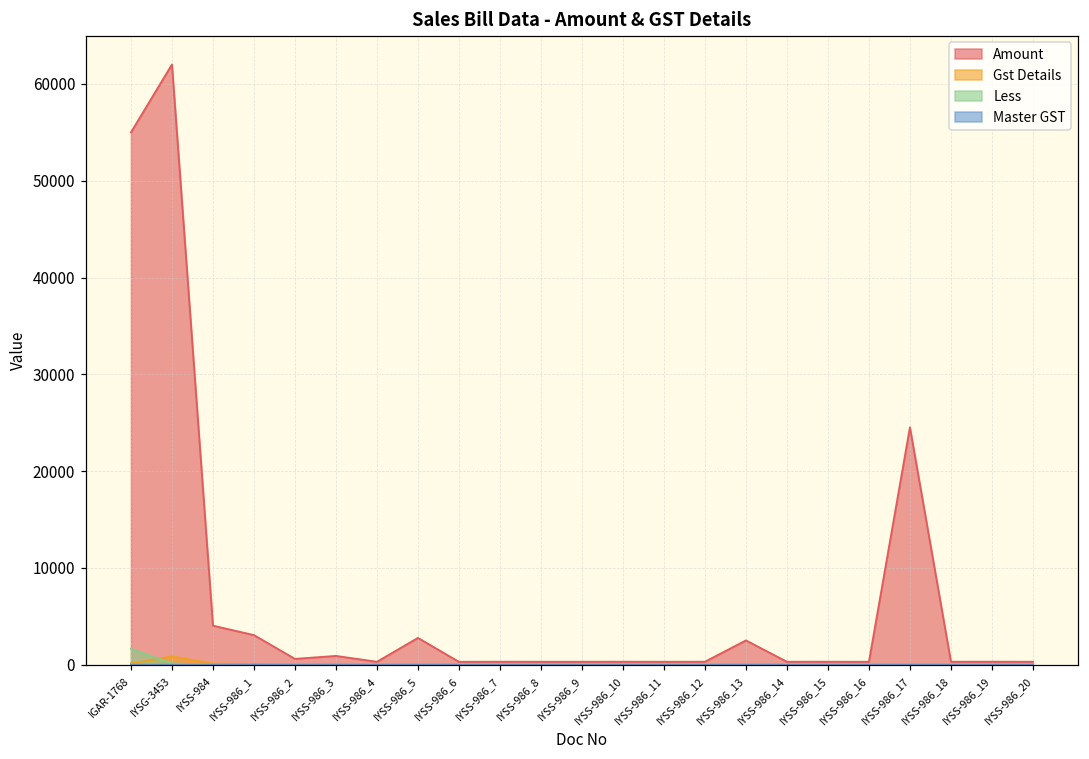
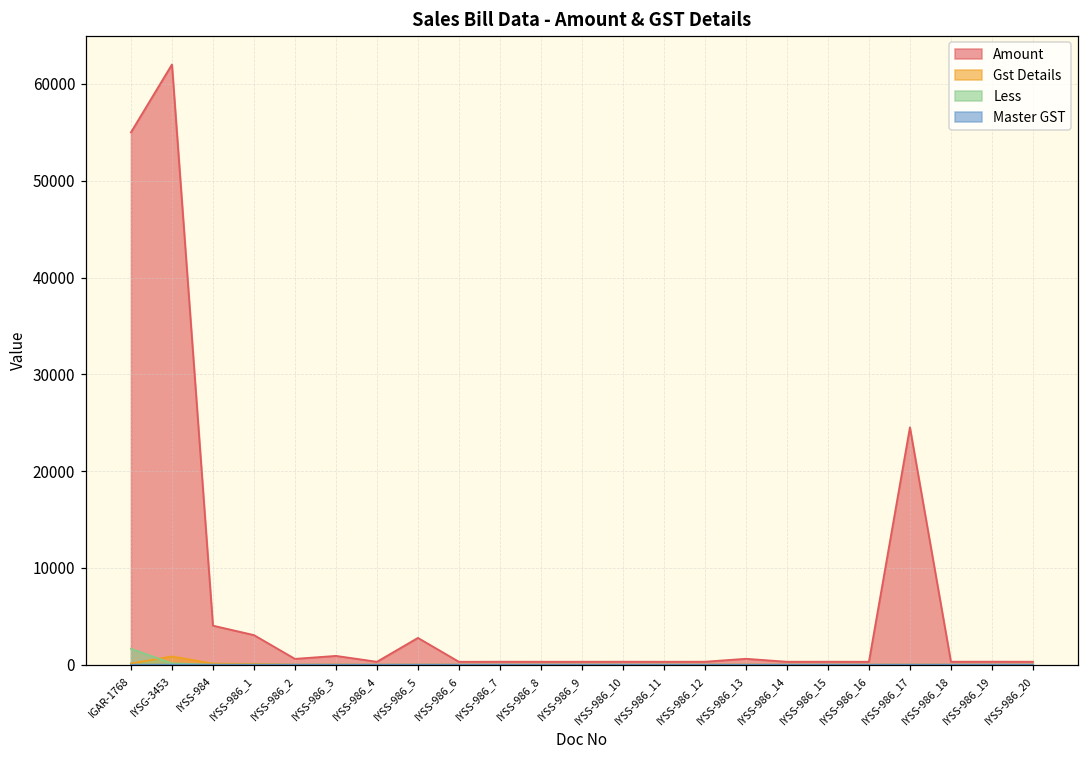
Amount, IYSS-986_13: 3000 -> 1000
